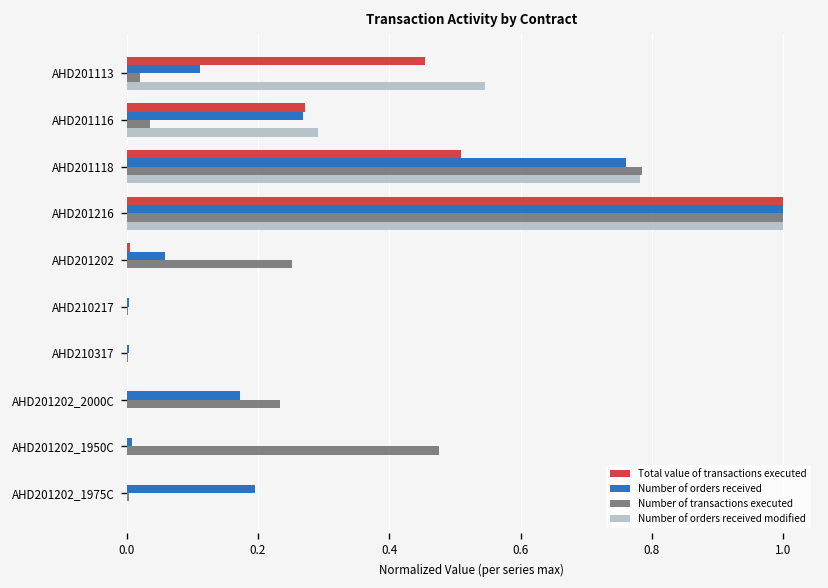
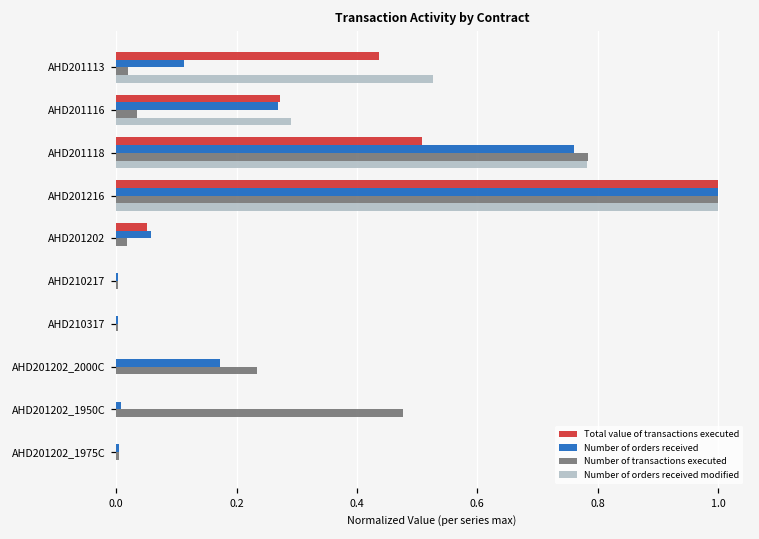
Total value of transactions executed, AHD201113: 0.45 -> 0.44
Number of orders received modified, AHD201113: 0.55 -> 0.53
Total value of transactions executed, AHD201202: 0.01 -> 0.05
Number of transactions executed, AHD201202: 0.25 -> 0.02
Number of orders received, AHD201202_1975C: 0.20 -> 0.00
